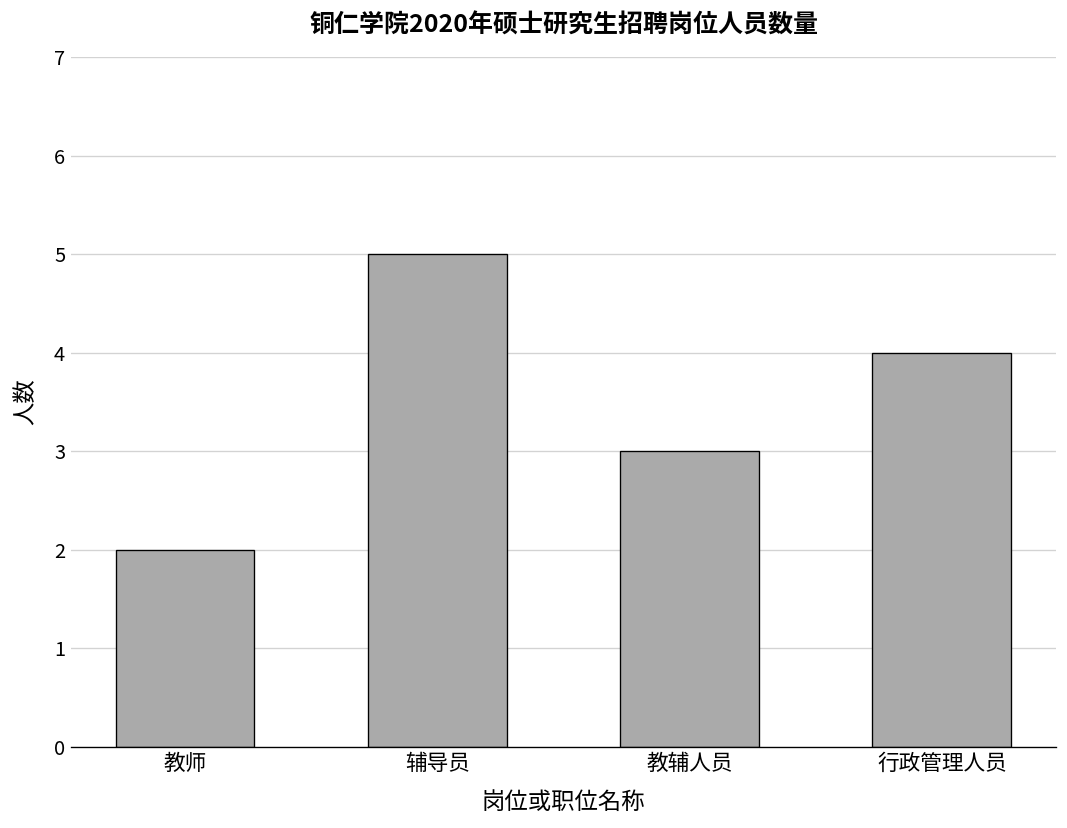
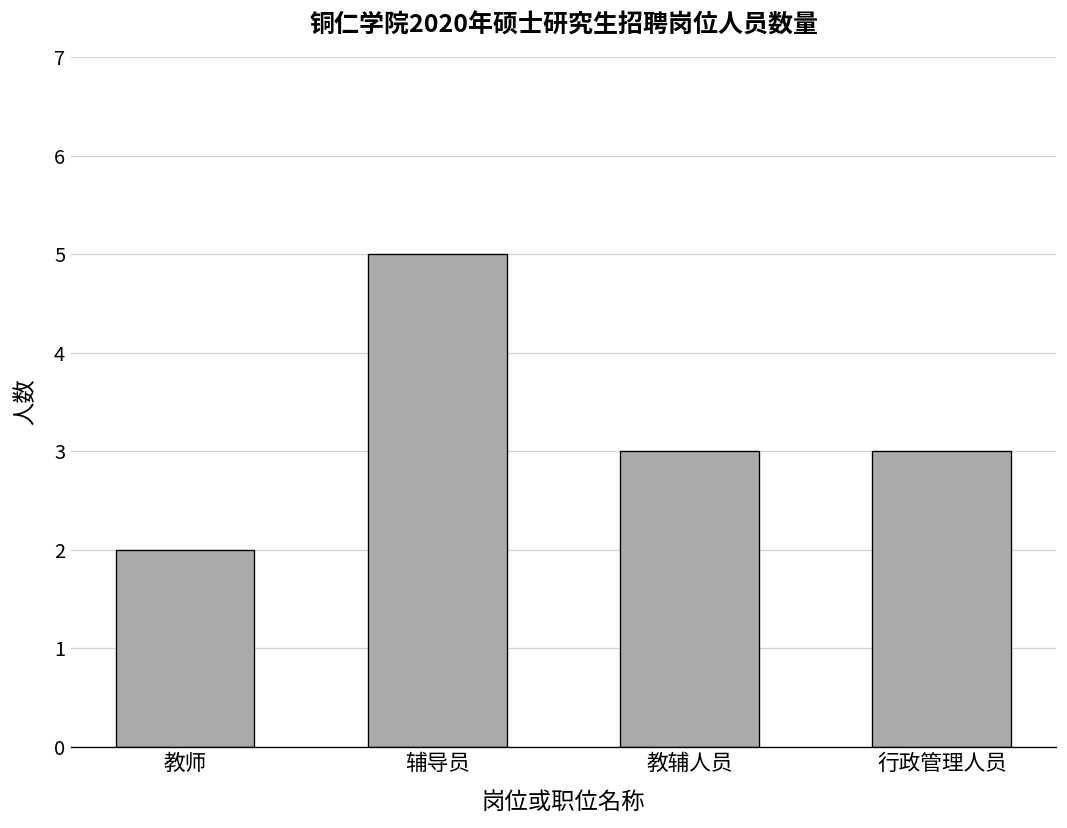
行政管理人员: 4 -> 3
